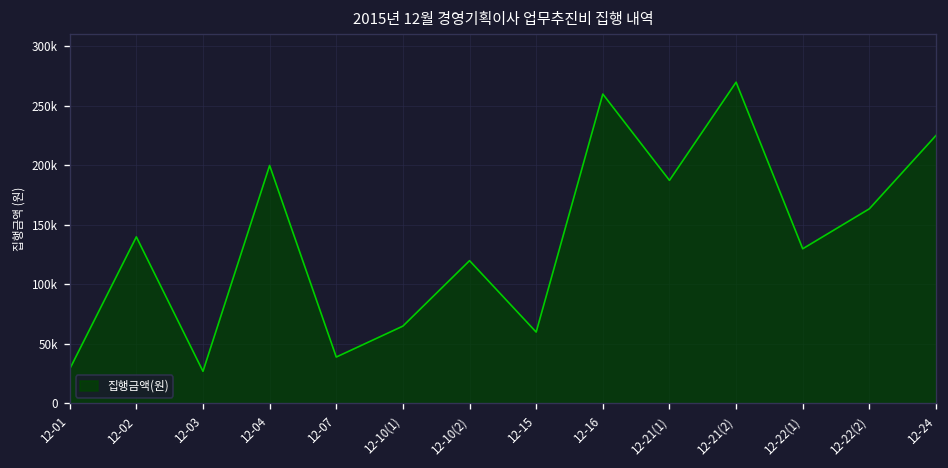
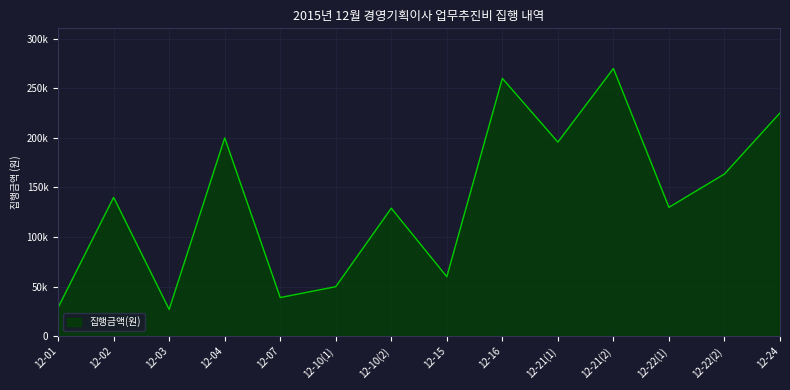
12-10(1): 70000 -> 50000
12-10(2): 120000 -> 130000
12-21(1): 190000 -> 200000
